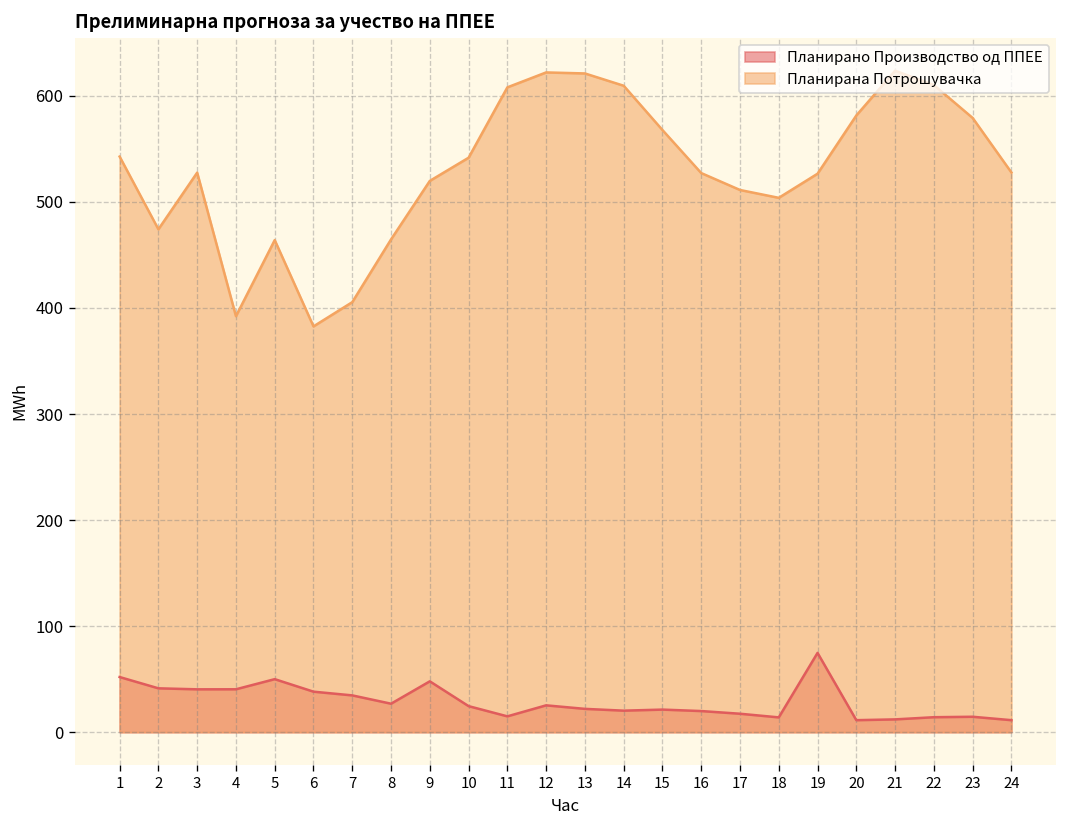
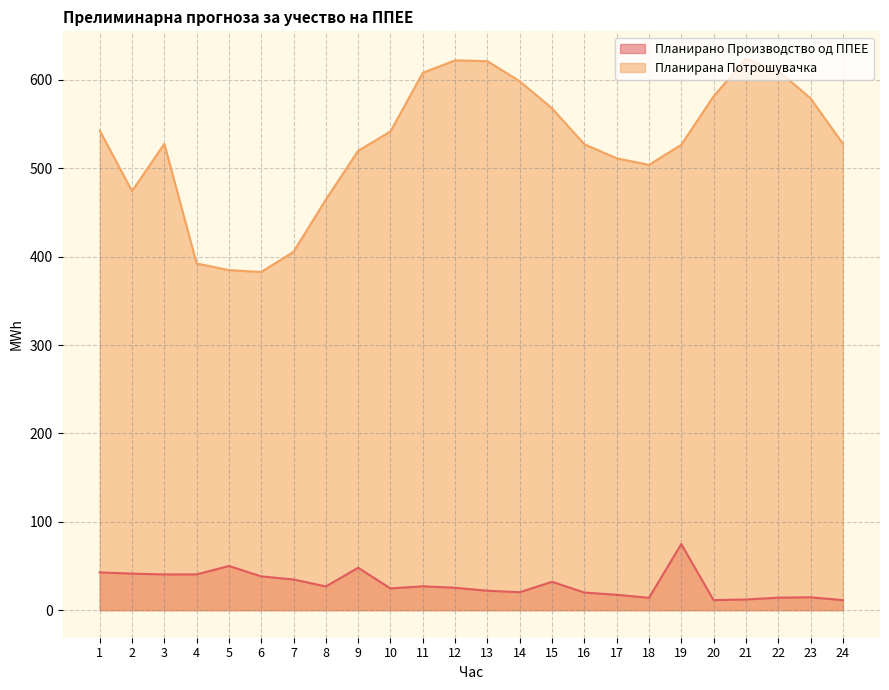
Планирано Производство од ППЕЕ, 1: 50 -> 40
Планирана Потрошувачка, 5: 460 -> 380
Планирано Производство од ППЕЕ, 11: 10 -> 30
Планирана Потрошувачка, 14: 610 -> 600
Планирано Производство од ППЕЕ, 15: 20 -> 30
